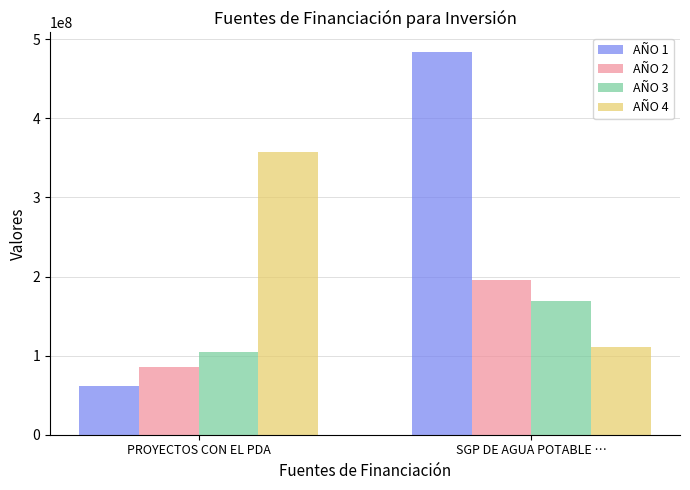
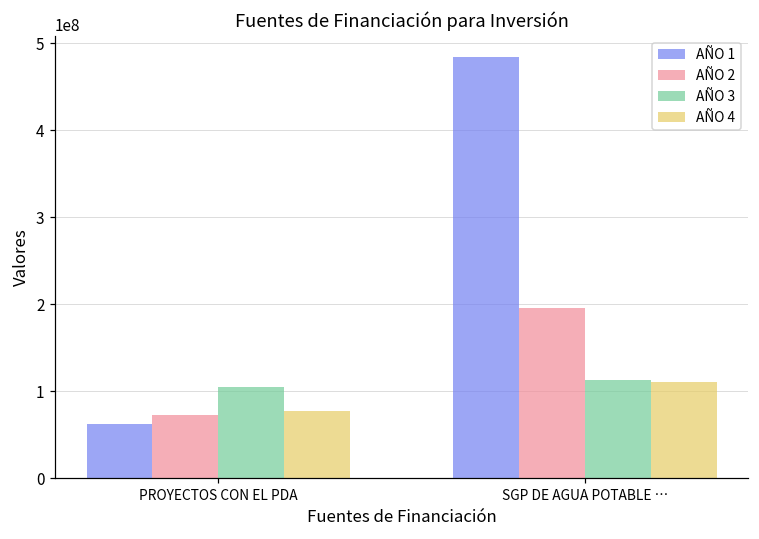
AÑO 2, PROYECTOS CON EL PDA: 90000000 -> 70000000
AÑO 4, PROYECTOS CON EL PDA: 360000000 -> 80000000
AÑO 3, SGP DE AGUA POTABLE …: 170000000 -> 110000000
